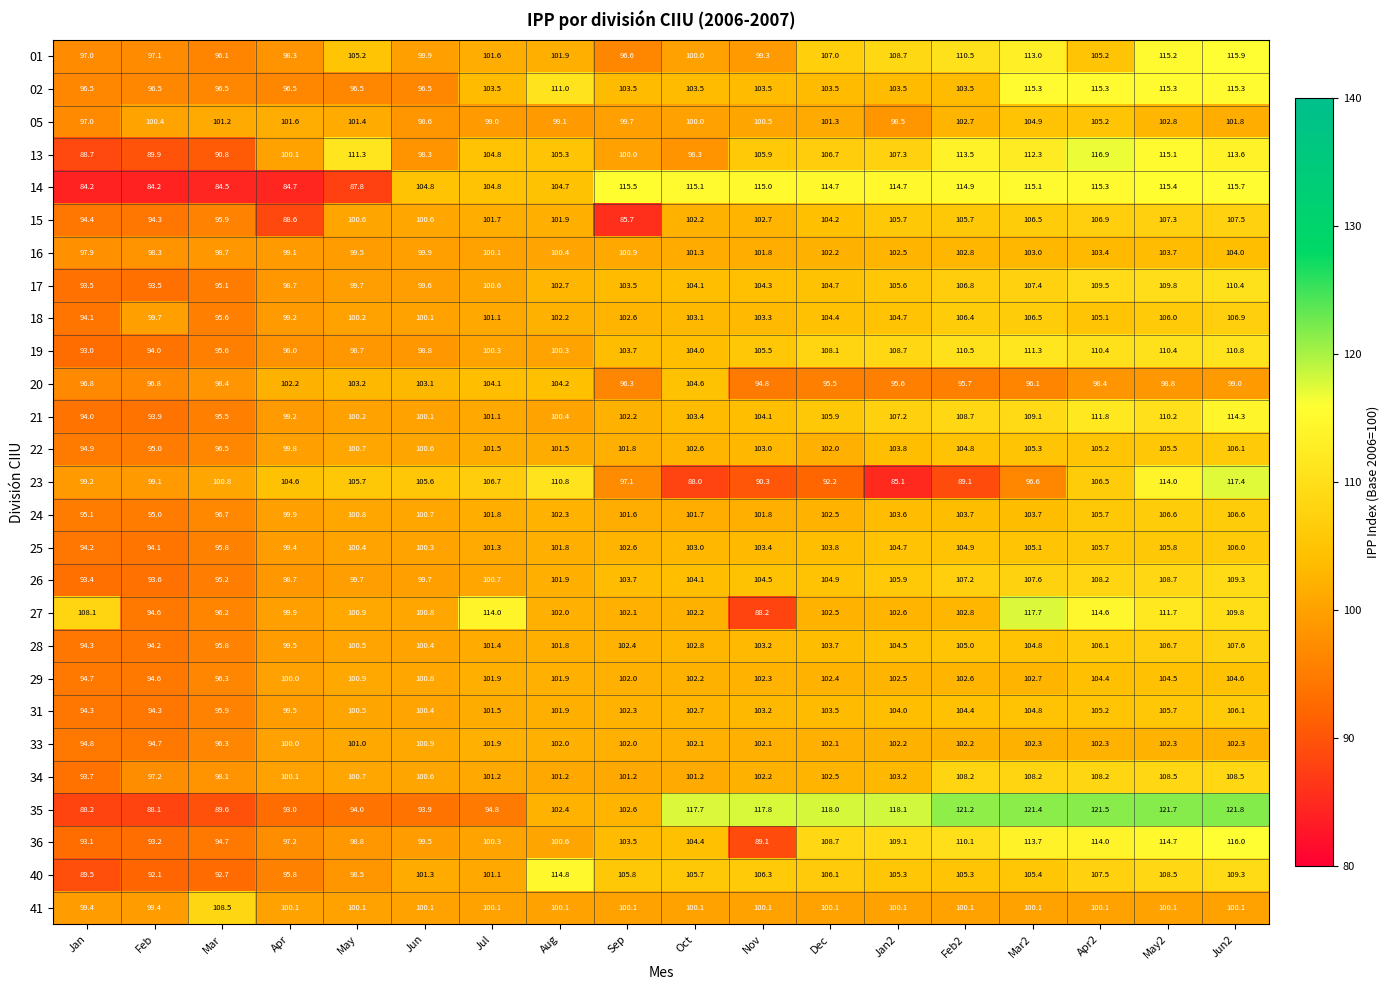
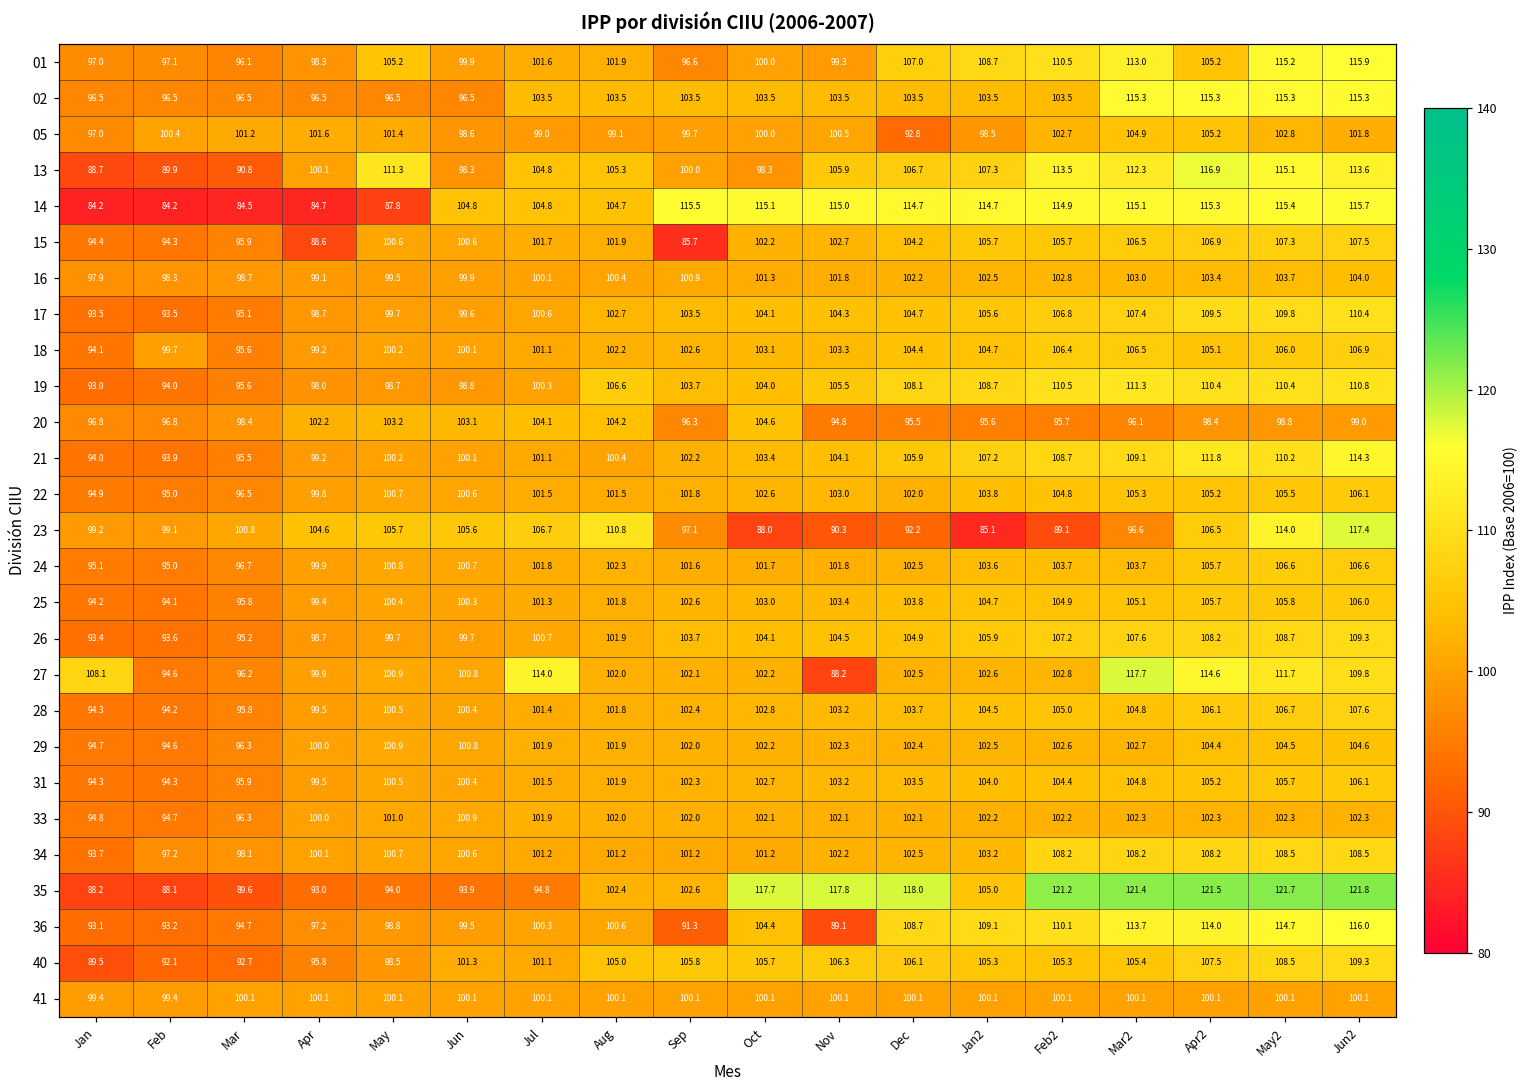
02, Aug: 111.0 -> 103.5
05, Dec: 101.3 -> 92.8
19, Aug: 100.3 -> 106.6
35, Jan2: 118.1 -> 105.0
36, Sep: 103.5 -> 91.3
40, Aug: 114.8 -> 105.0
41, Mar: 108.5 -> 100.1
